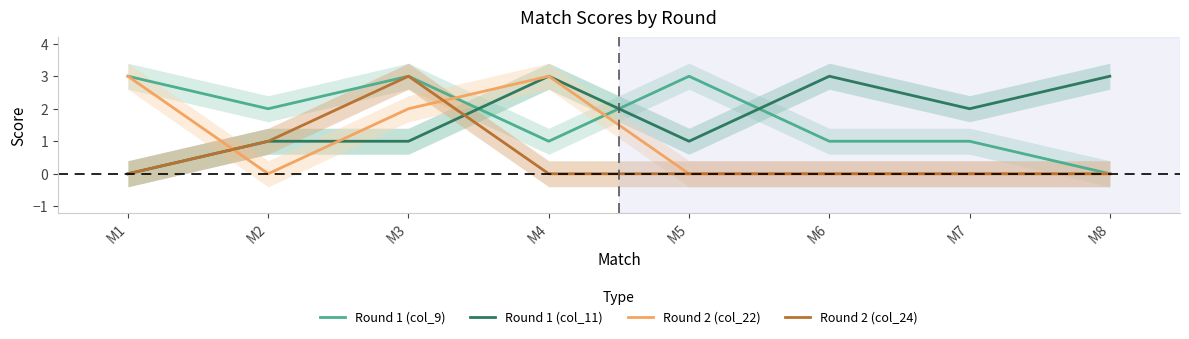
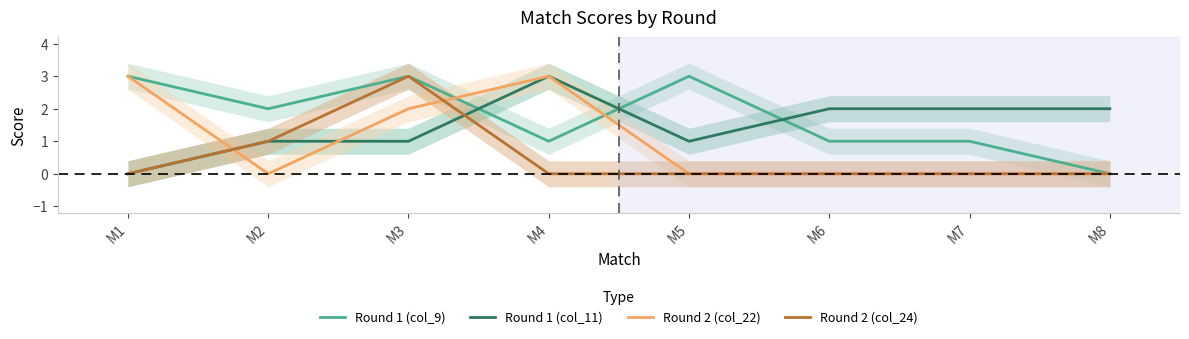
Round 1 (col_11), M6: 3 -> 2
Round 1 (col_11), M8: 3 -> 2
